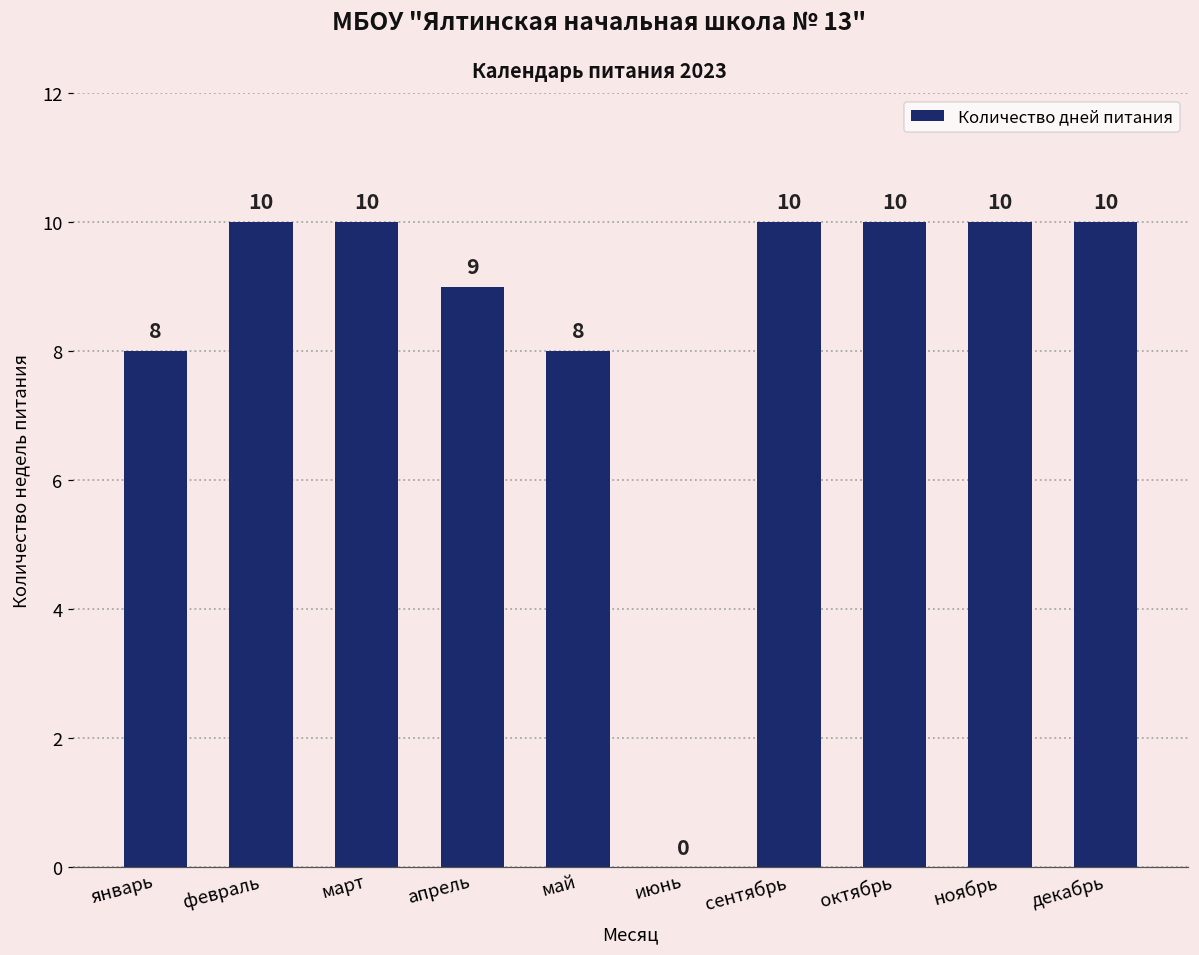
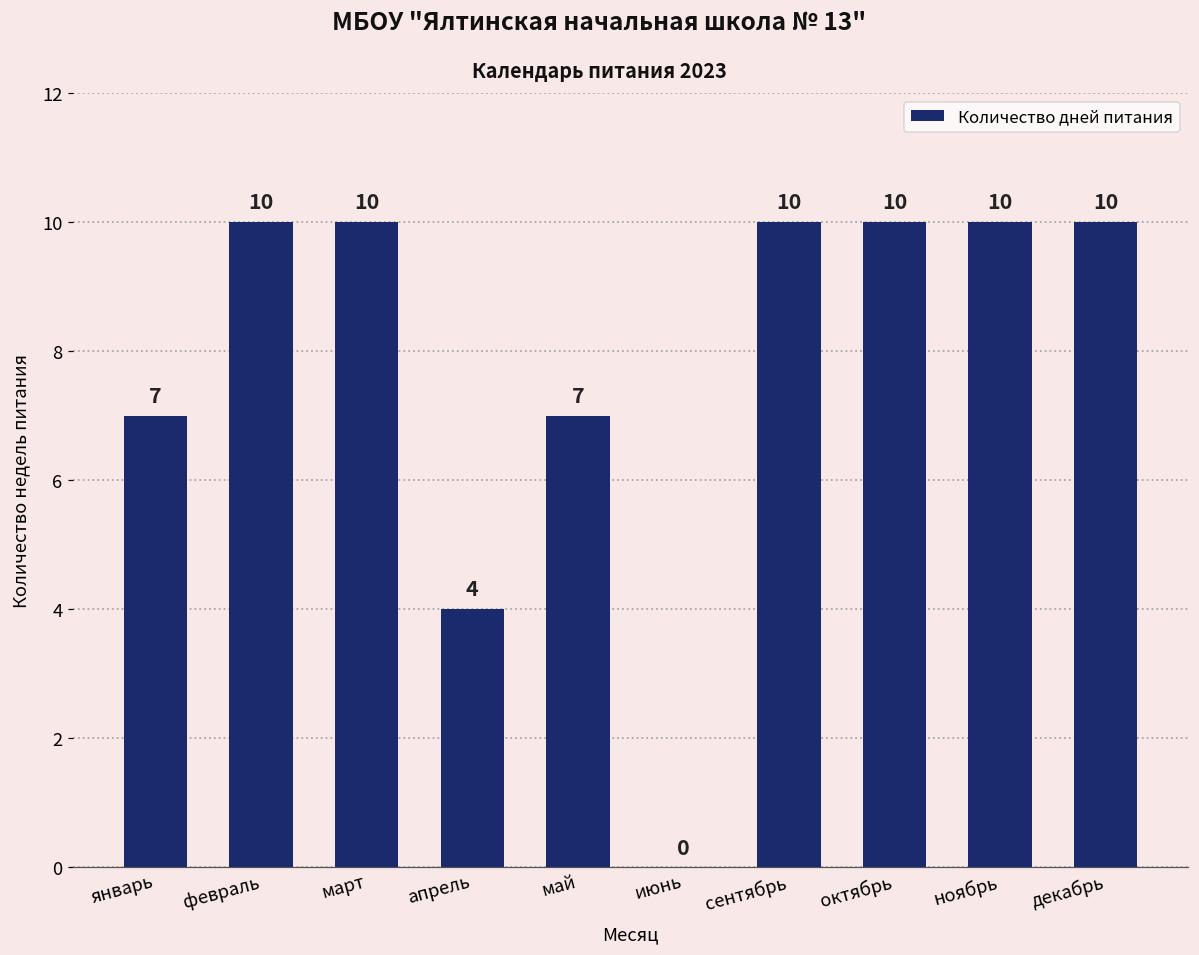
январь: 8 -> 7
апрель: 9 -> 4
май: 8 -> 7
